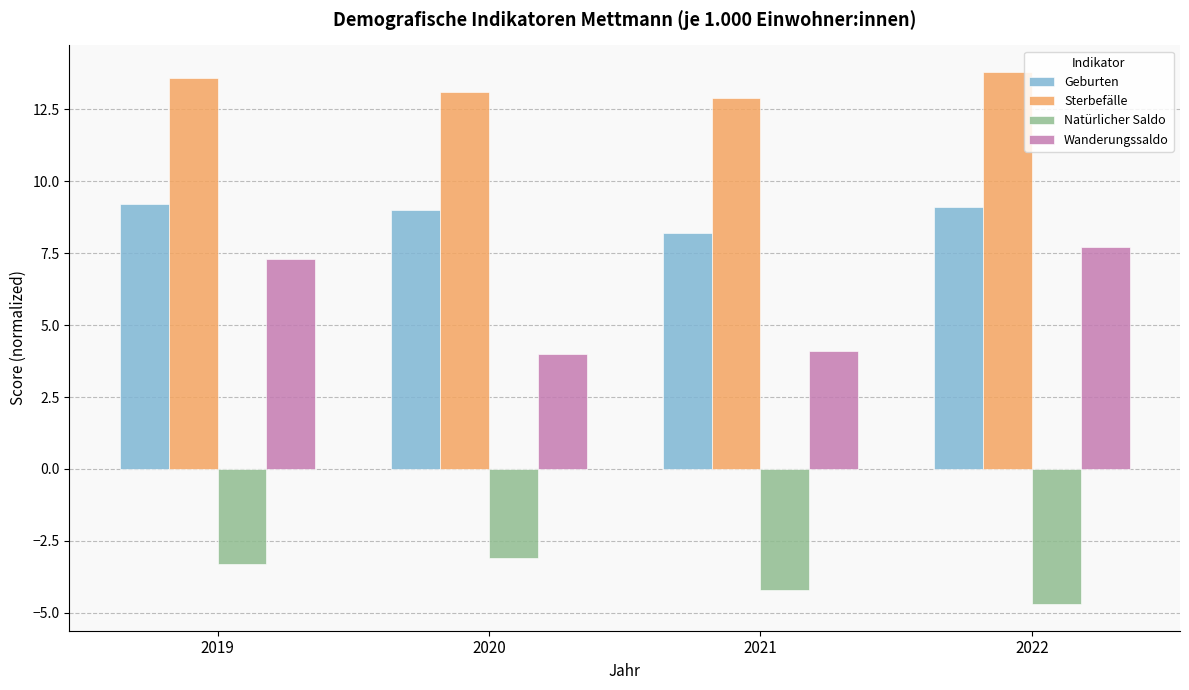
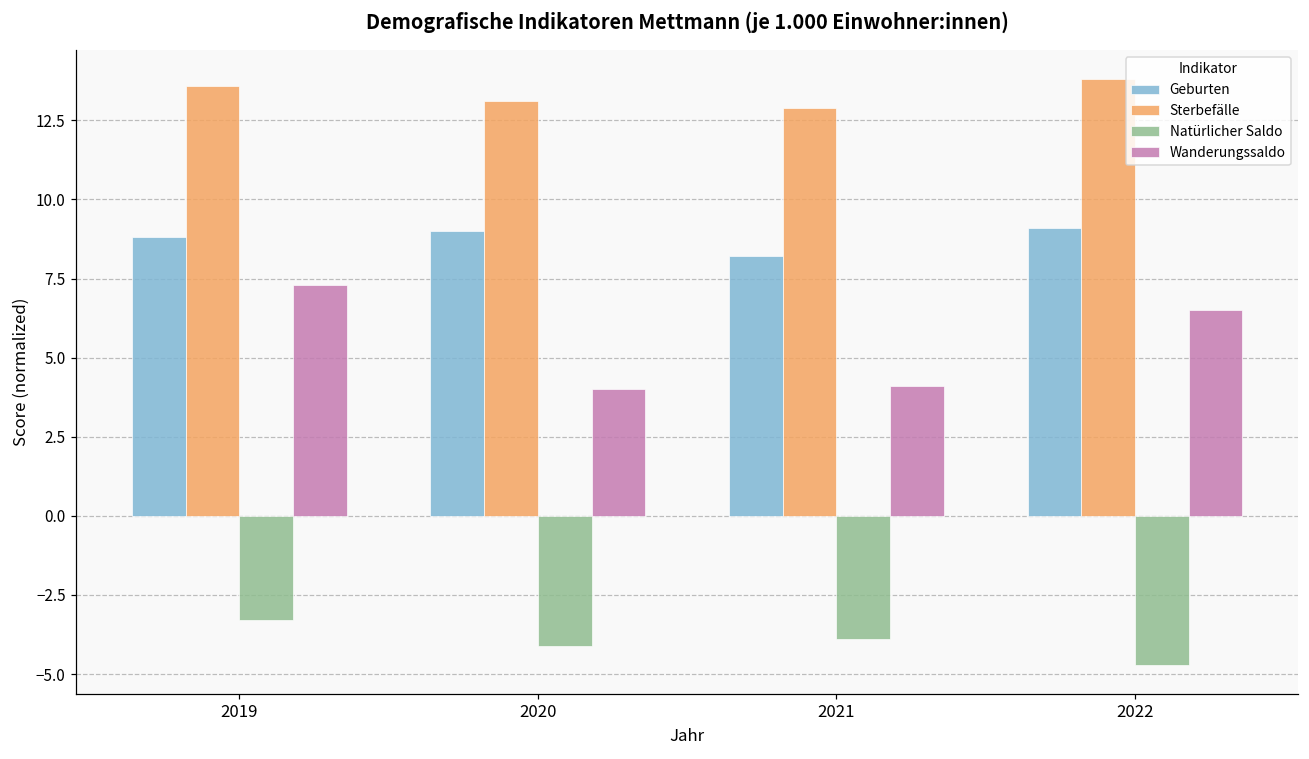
Geburten, 2019: 9.2 -> 8.8
Natürlicher Saldo, 2020: -3.1 -> -4.1
Natürlicher Saldo, 2021: -4.2 -> -3.9
Wanderungssaldo, 2022: 7.7 -> 6.5
